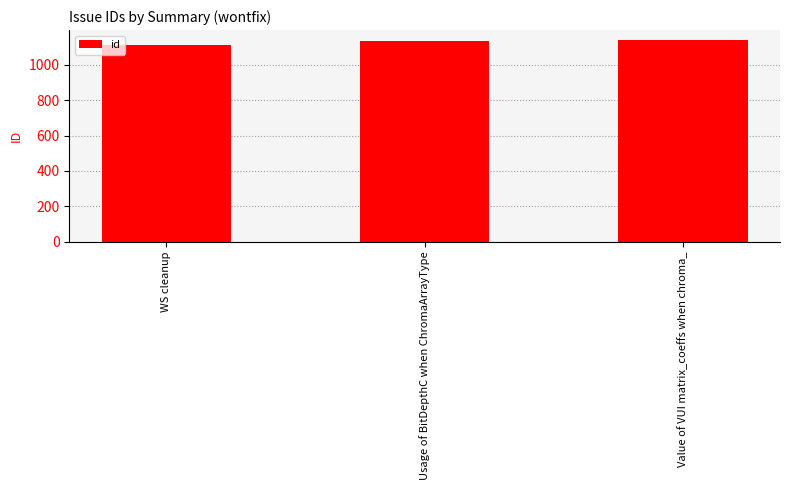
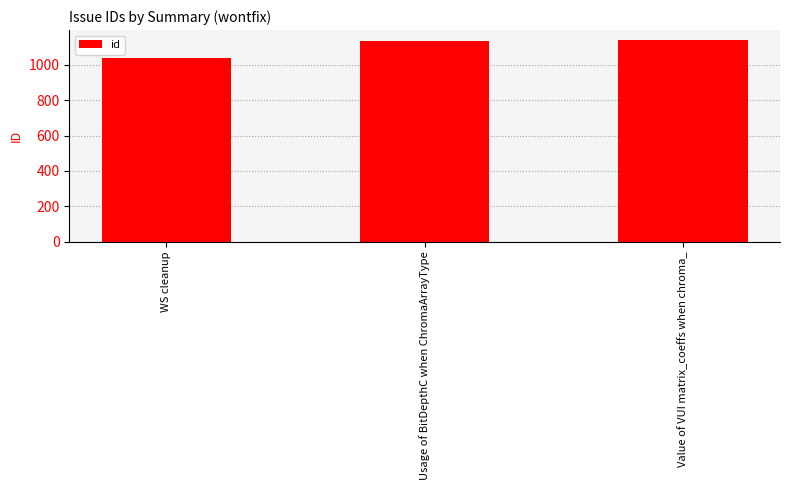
WS cleanup: 1110 -> 1040
